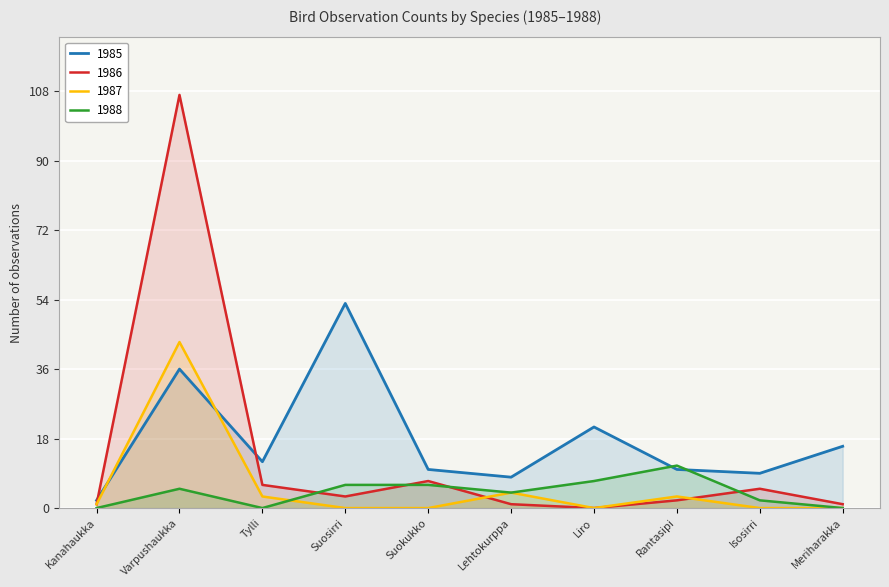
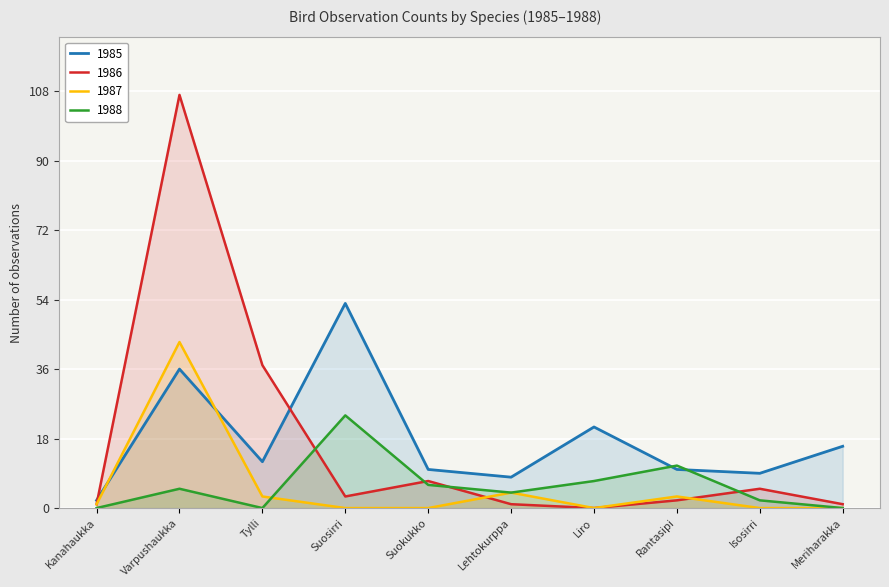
1986, Tylli: 6 -> 37
1988, Suosirri: 6 -> 24
